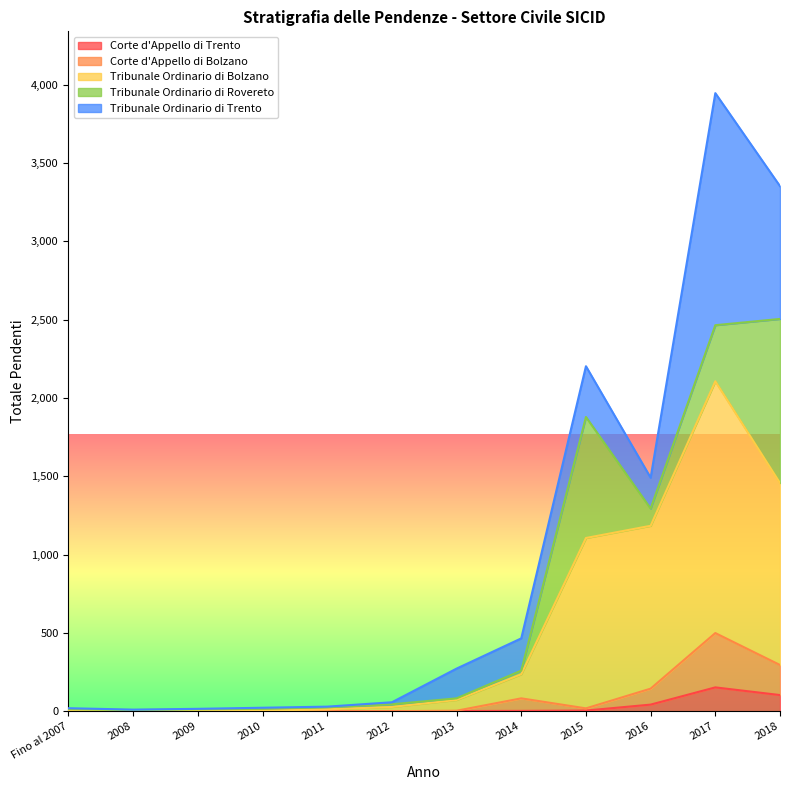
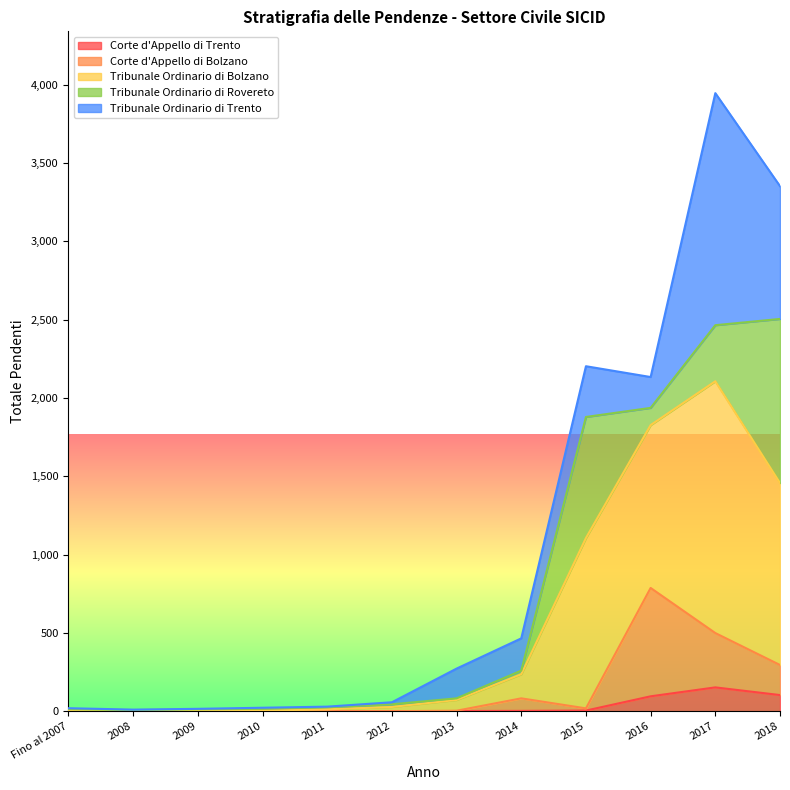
Corte d'Appello di Trento, 2016: 40 -> 100
Corte d'Appello di Bolzano, 2016: 100 -> 690
